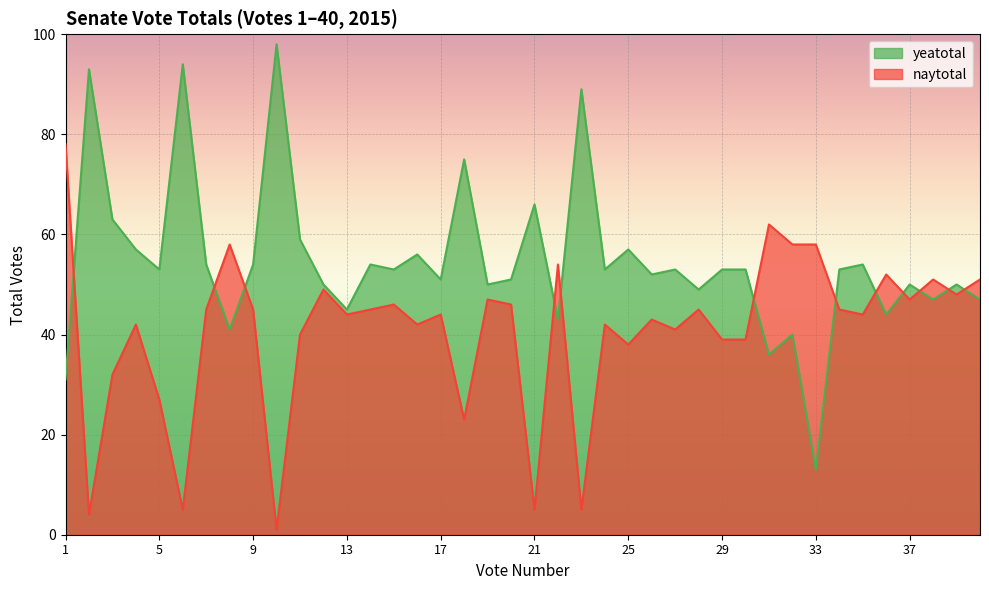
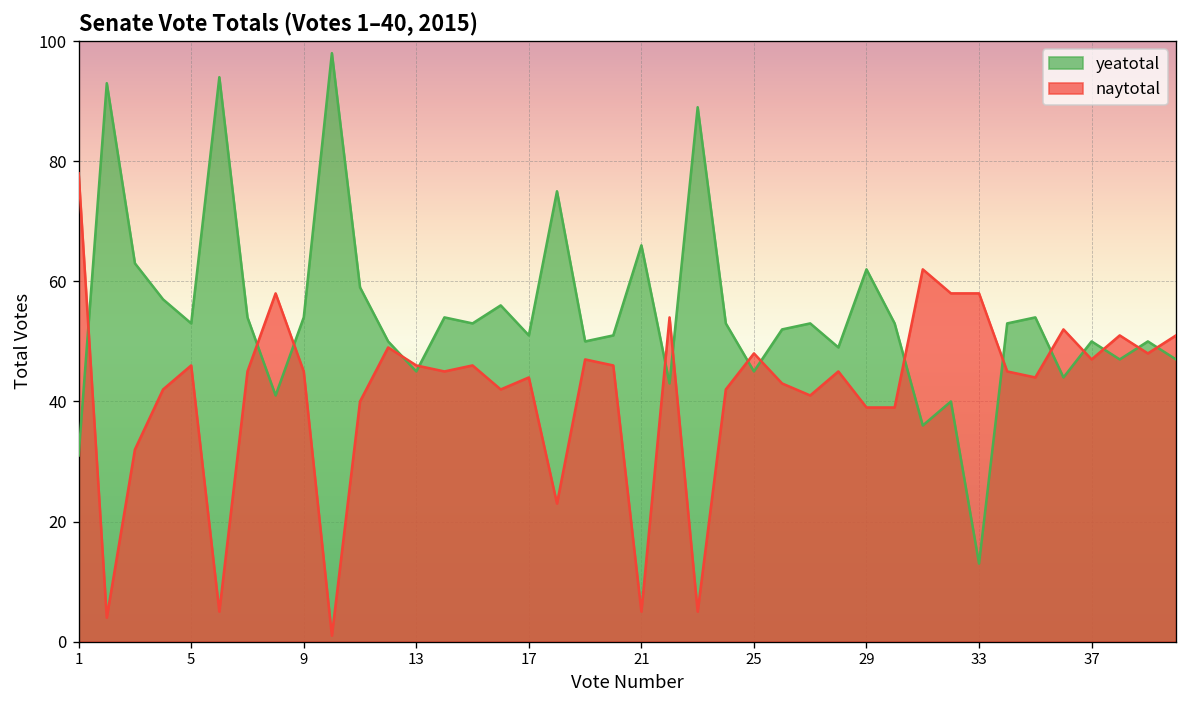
naytotal, 5: 27 -> 46
naytotal, 13: 44 -> 46
yeatotal, 25: 57 -> 45
naytotal, 25: 38 -> 48
yeatotal, 29: 53 -> 62
